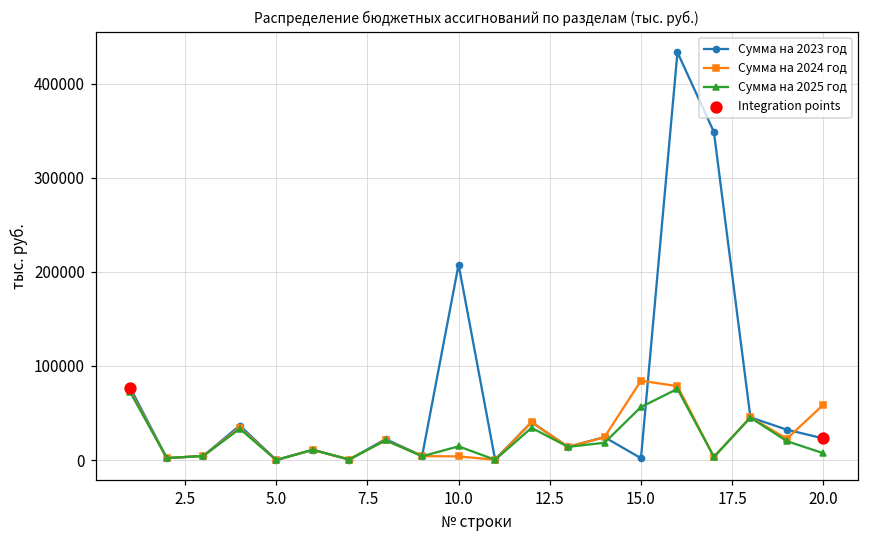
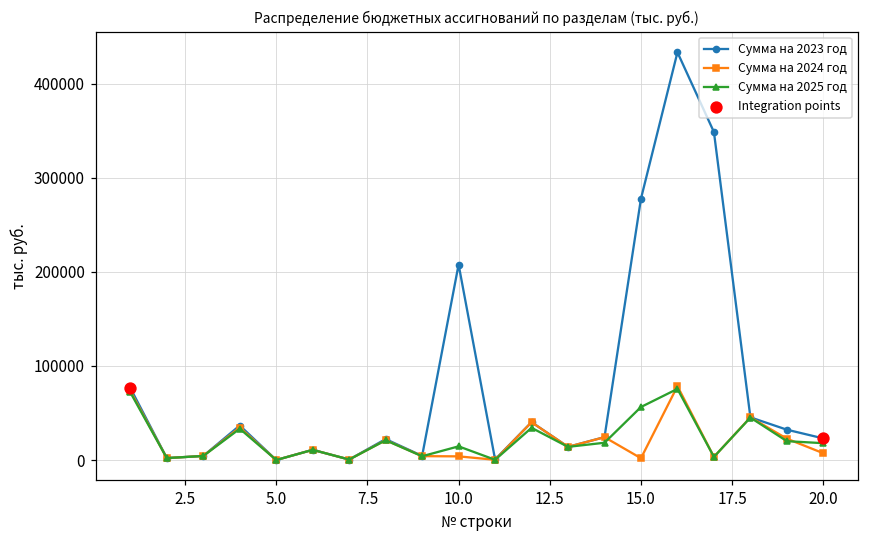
Сумма на 2023 год, 15.0: 0 -> 280000
Сумма на 2024 год, 15.0: 80000 -> 0
Сумма на 2024 год, 20.0: 60000 -> 10000
Сумма на 2025 год, 20.0: 10000 -> 20000
